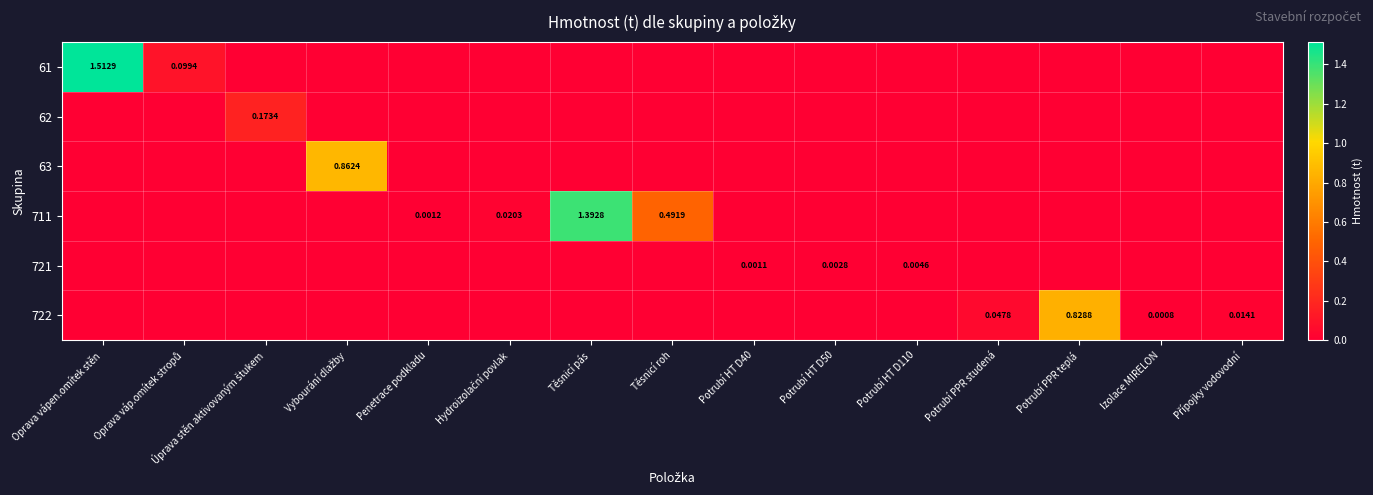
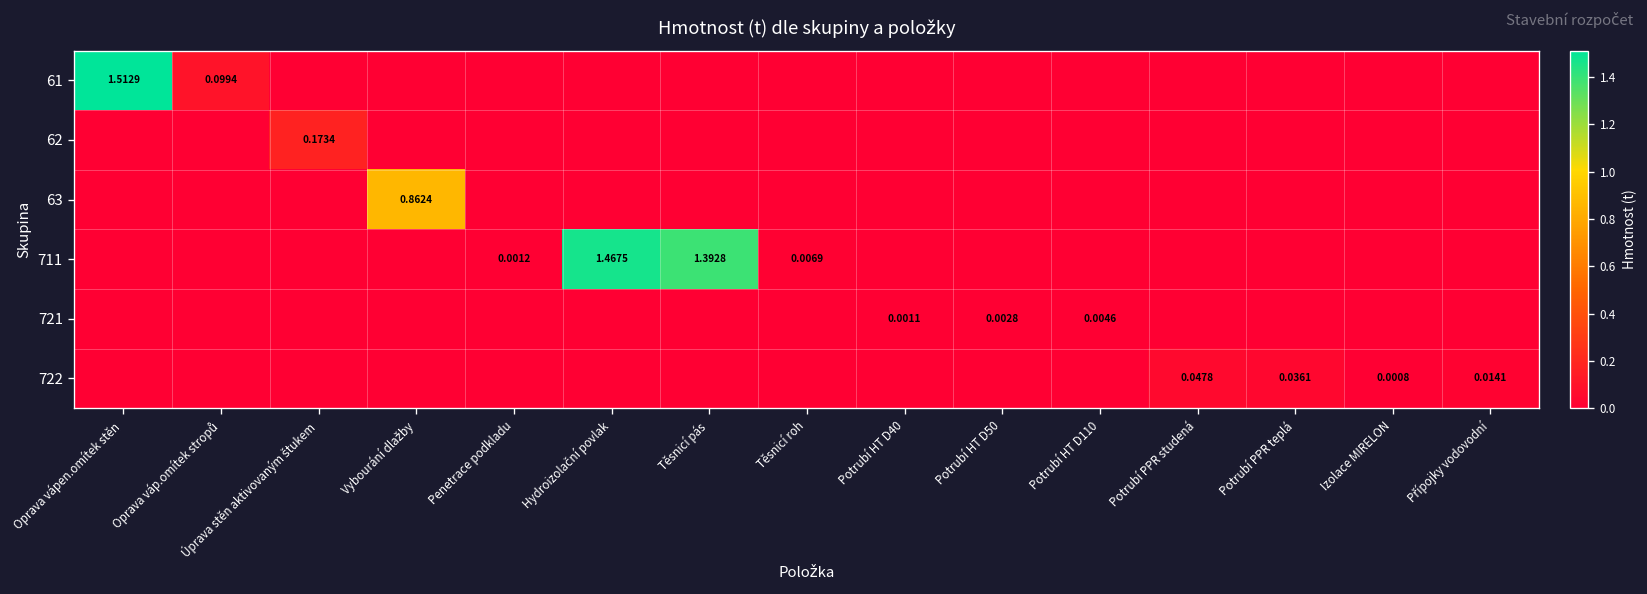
711, Hydroizolační povlak: 0.0203 -> 1.4675
711, Těsnicí roh: 0.4919 -> 0.0069
722, Potrubí PPR teplá: 0.8288 -> 0.0361
